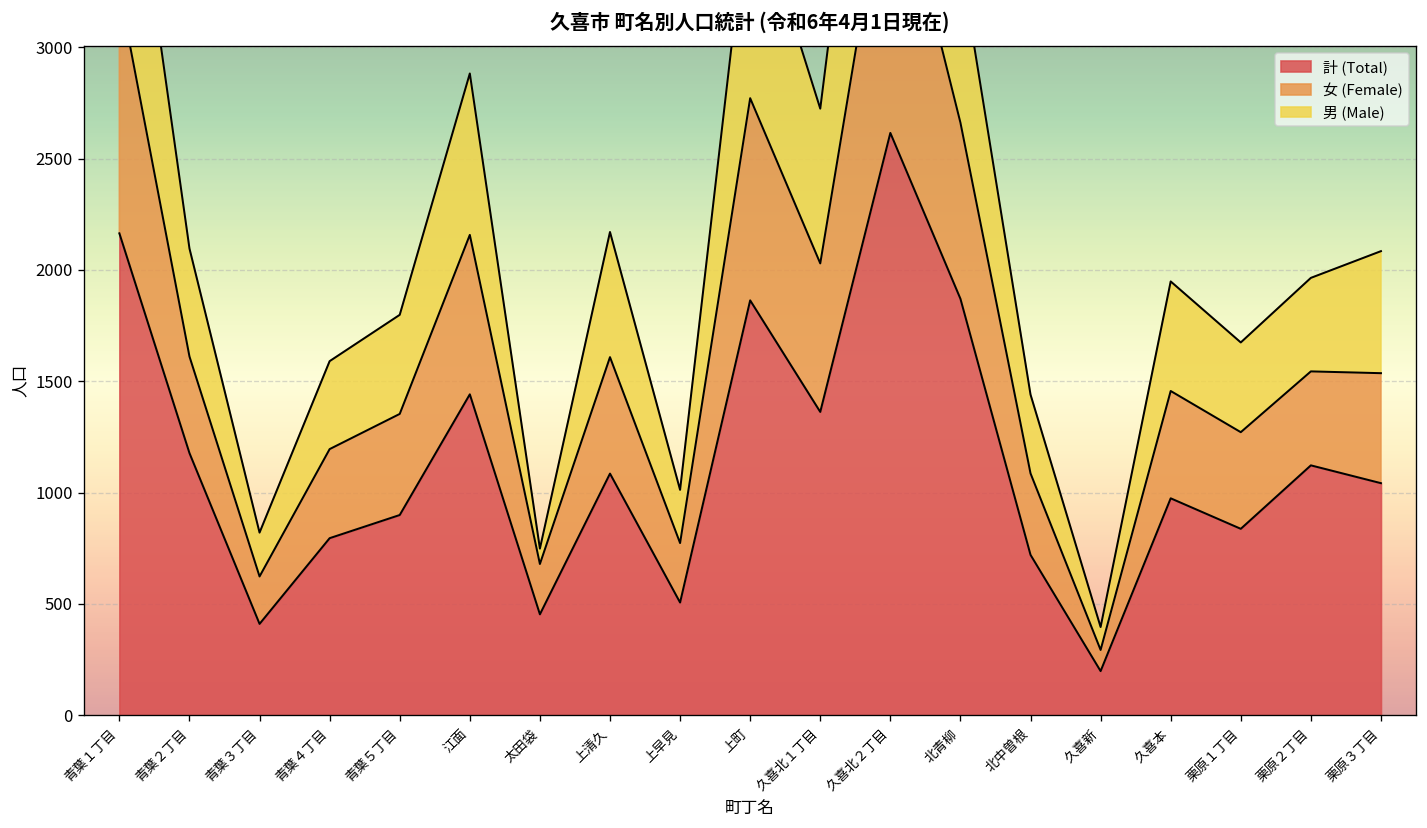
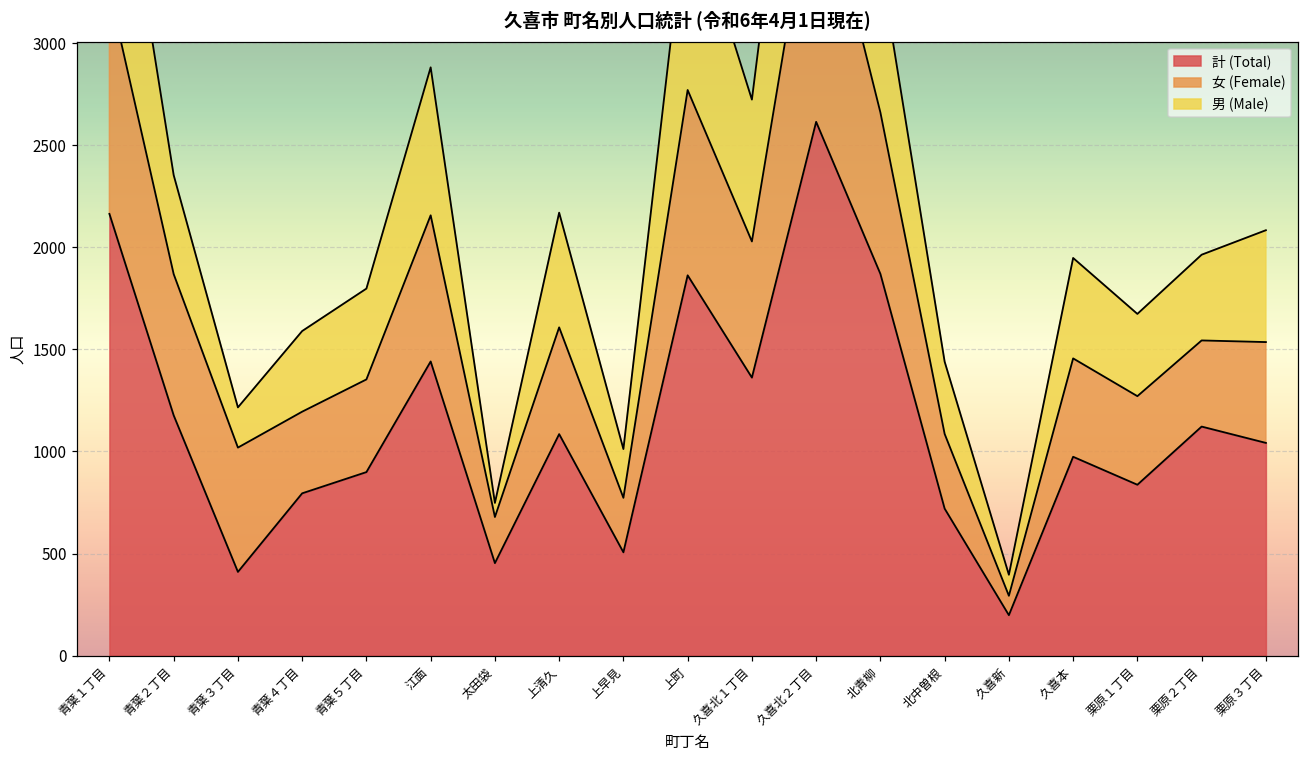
女 (Female), 青葉２丁目: 430 -> 690
女 (Female), 青葉３丁目: 210 -> 610
